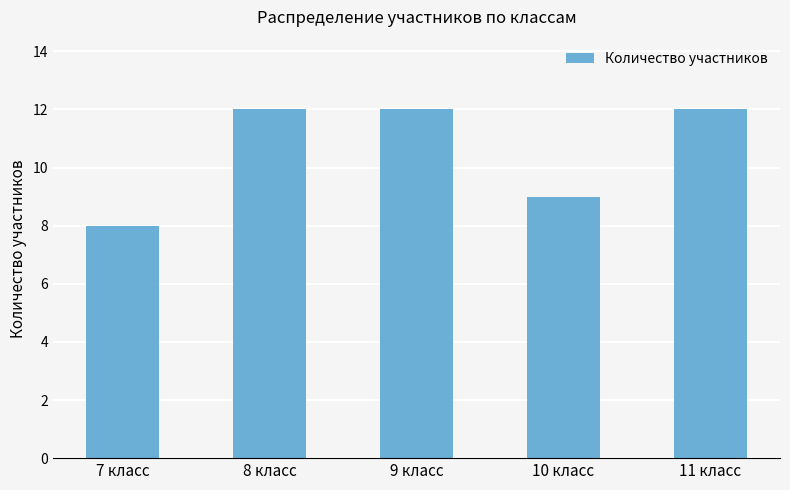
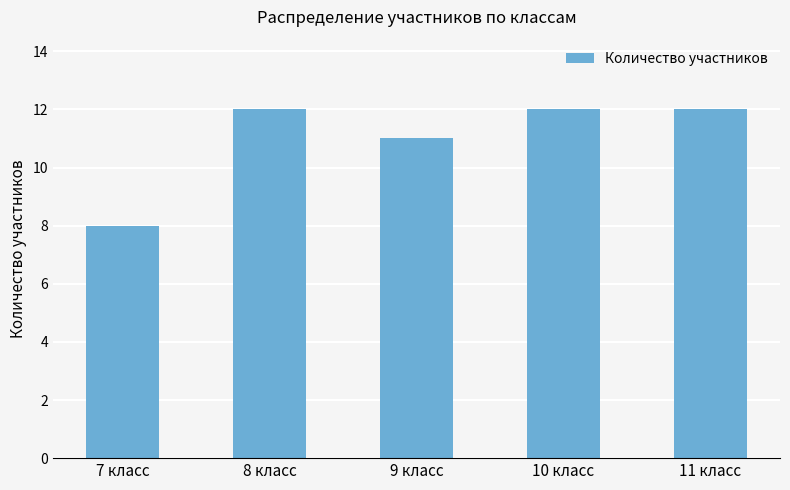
9 класс: 12 -> 11
10 класс: 9 -> 12
